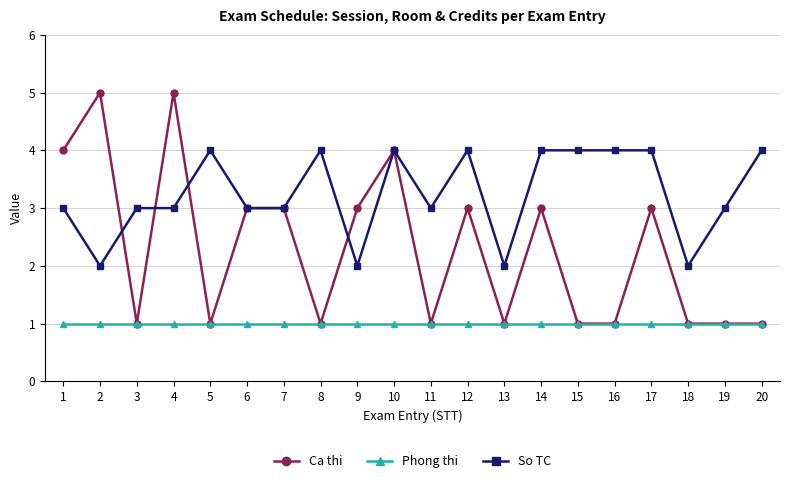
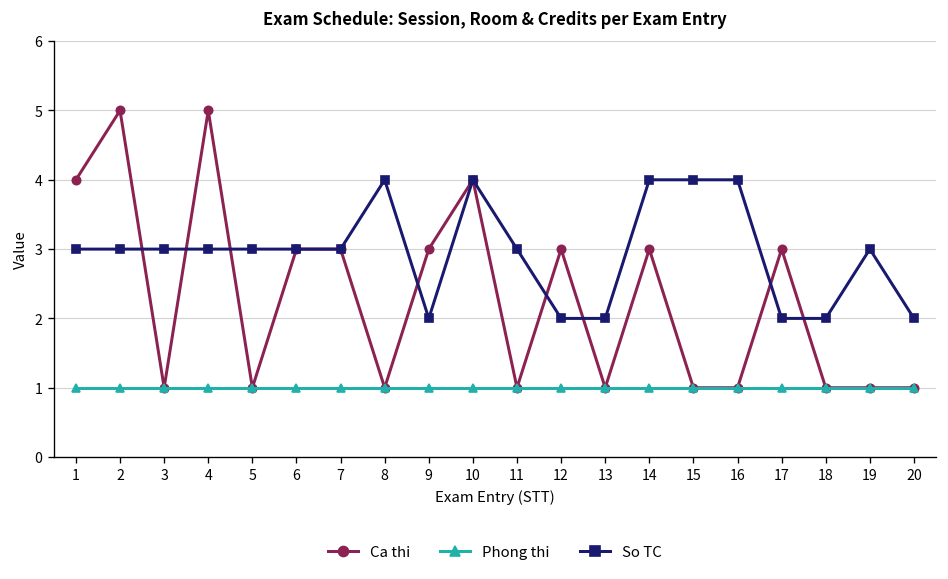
So TC, 2: 2 -> 3
So TC, 5: 4 -> 3
So TC, 12: 4 -> 2
So TC, 17: 4 -> 2
So TC, 20: 4 -> 2
